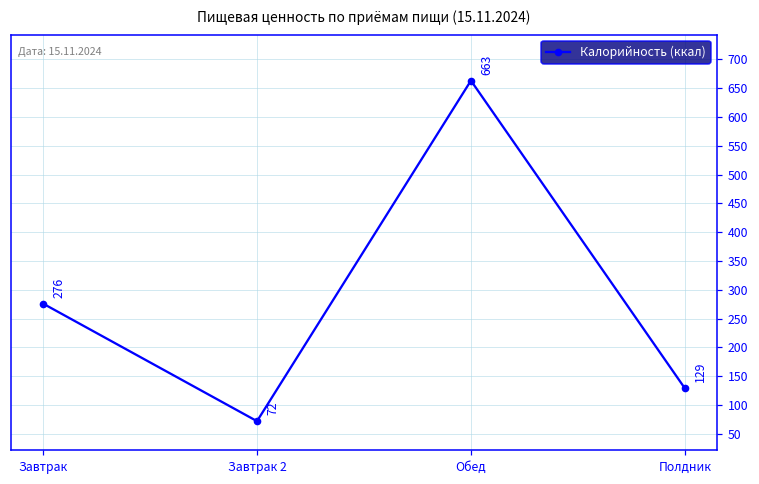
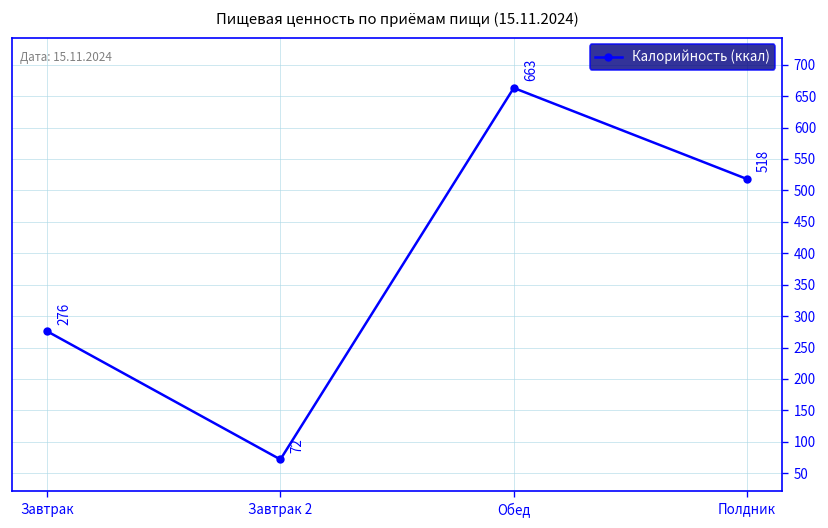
Полдник: 129 -> 518
